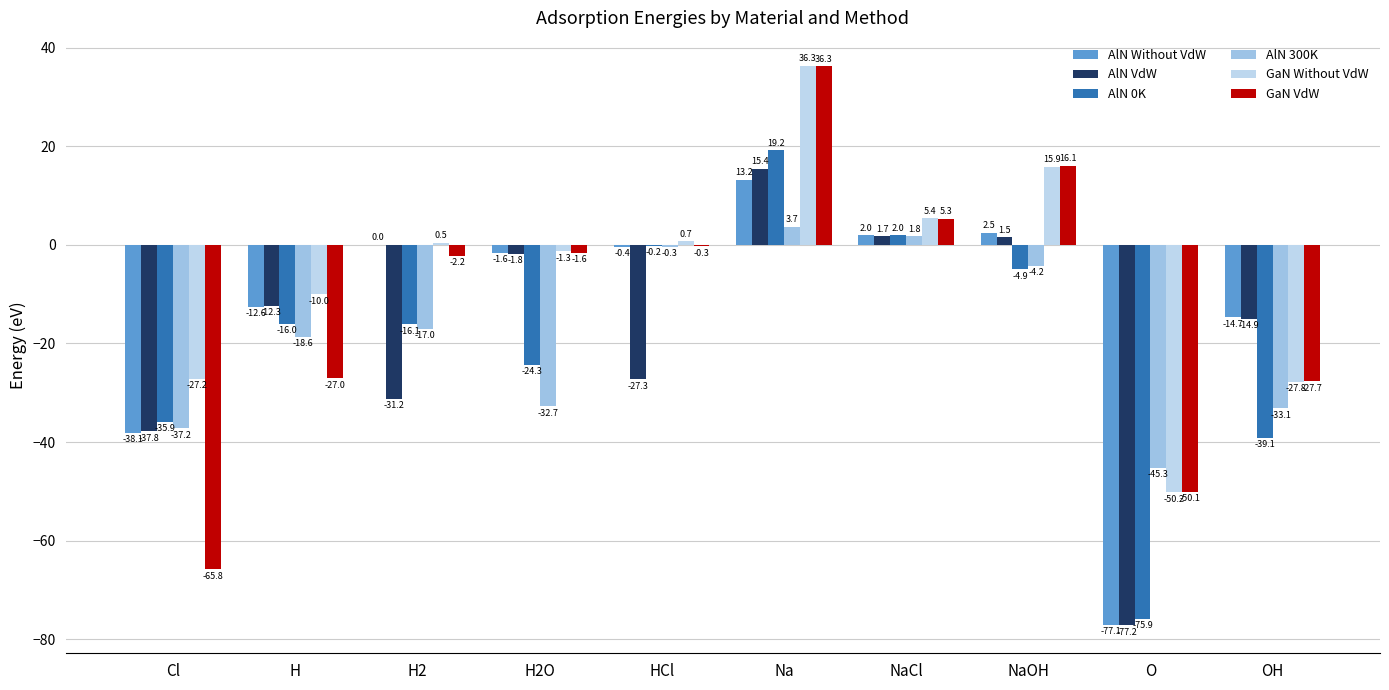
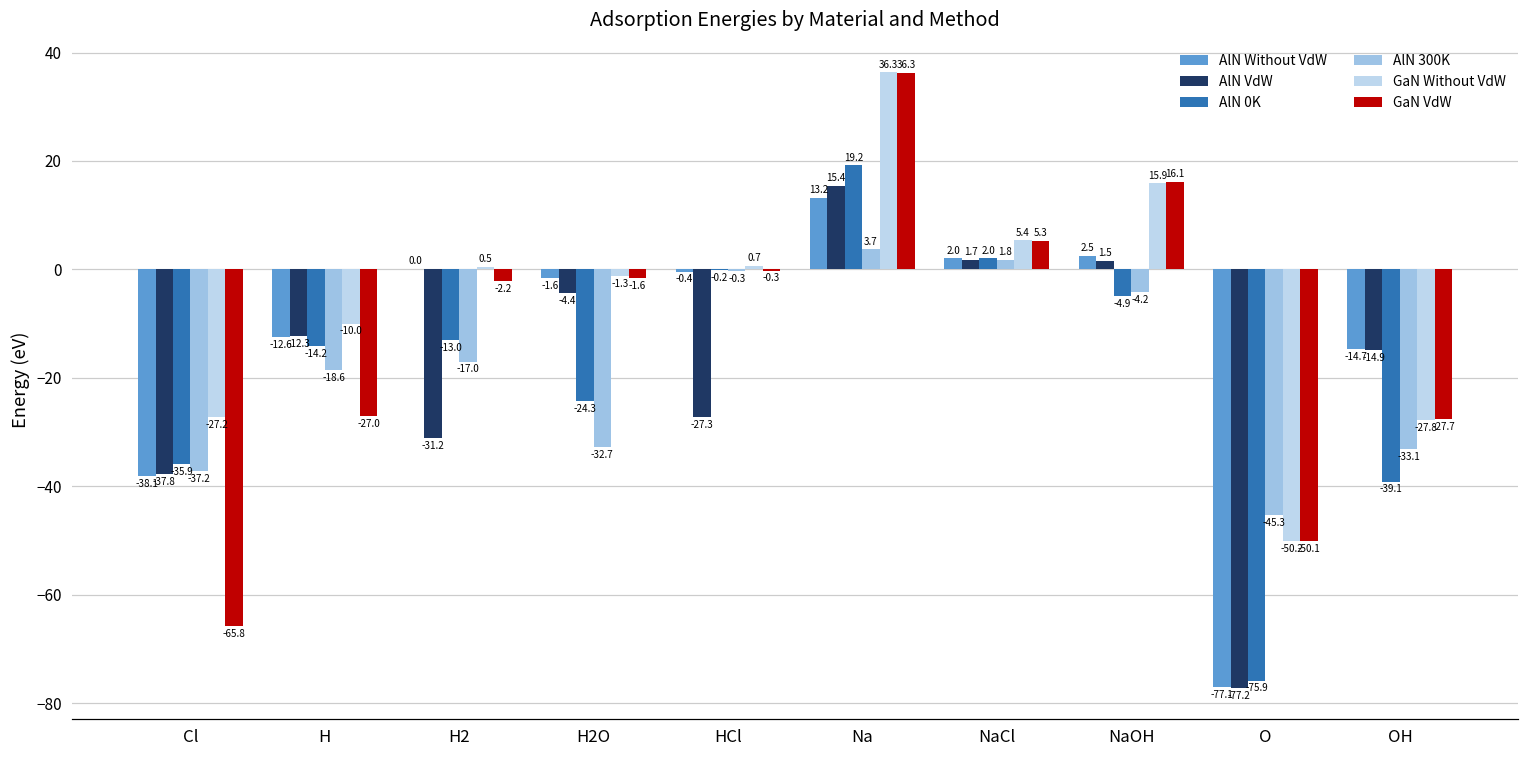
AlN 0K, H: -16.0 -> -14.2
AlN 0K, H2: -16.1 -> -13.0
AlN VdW, H2O: -1.8 -> -4.4
